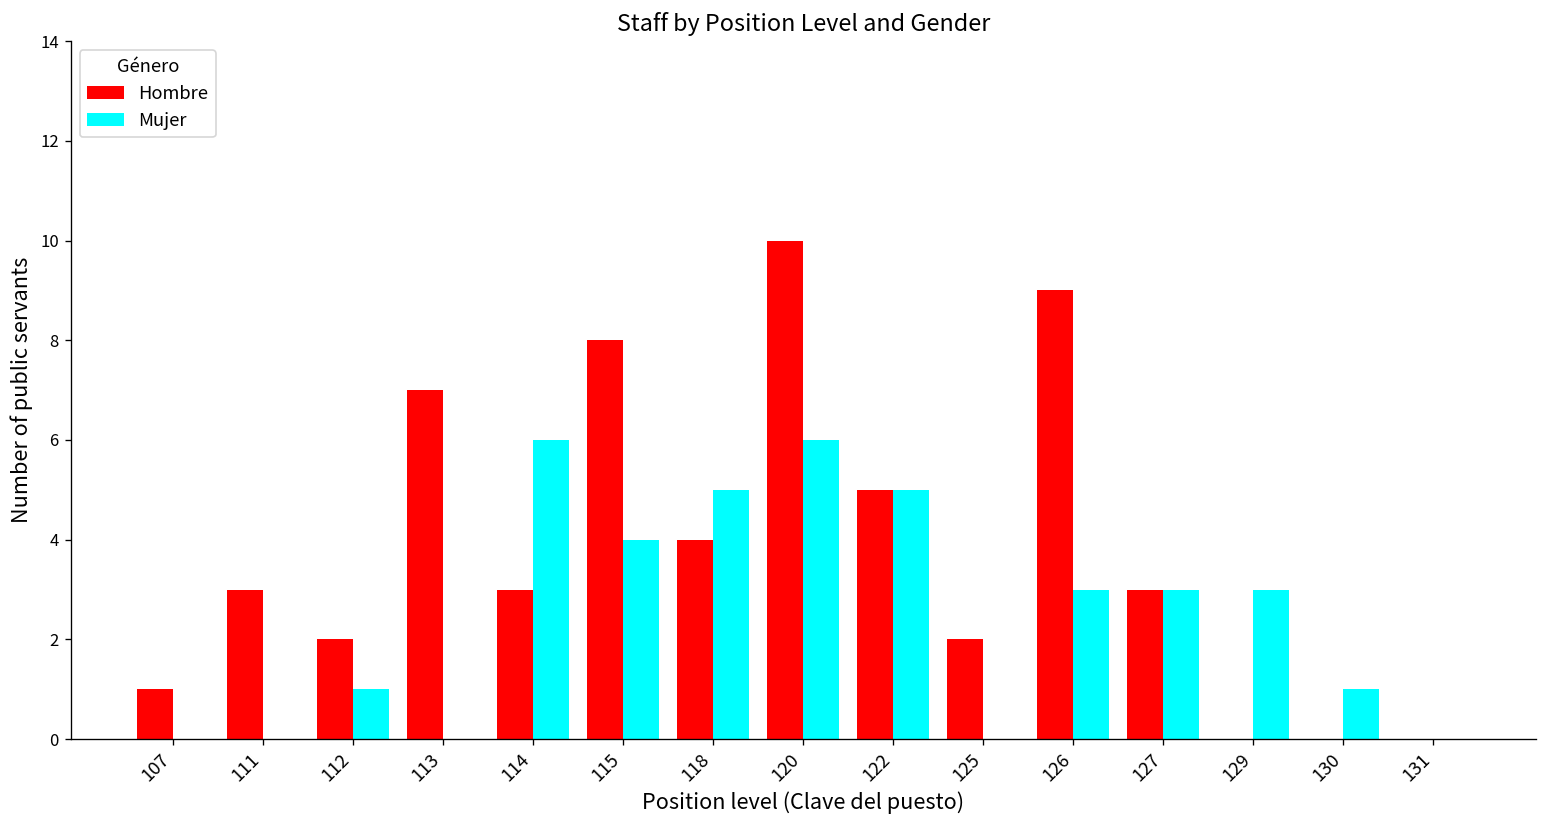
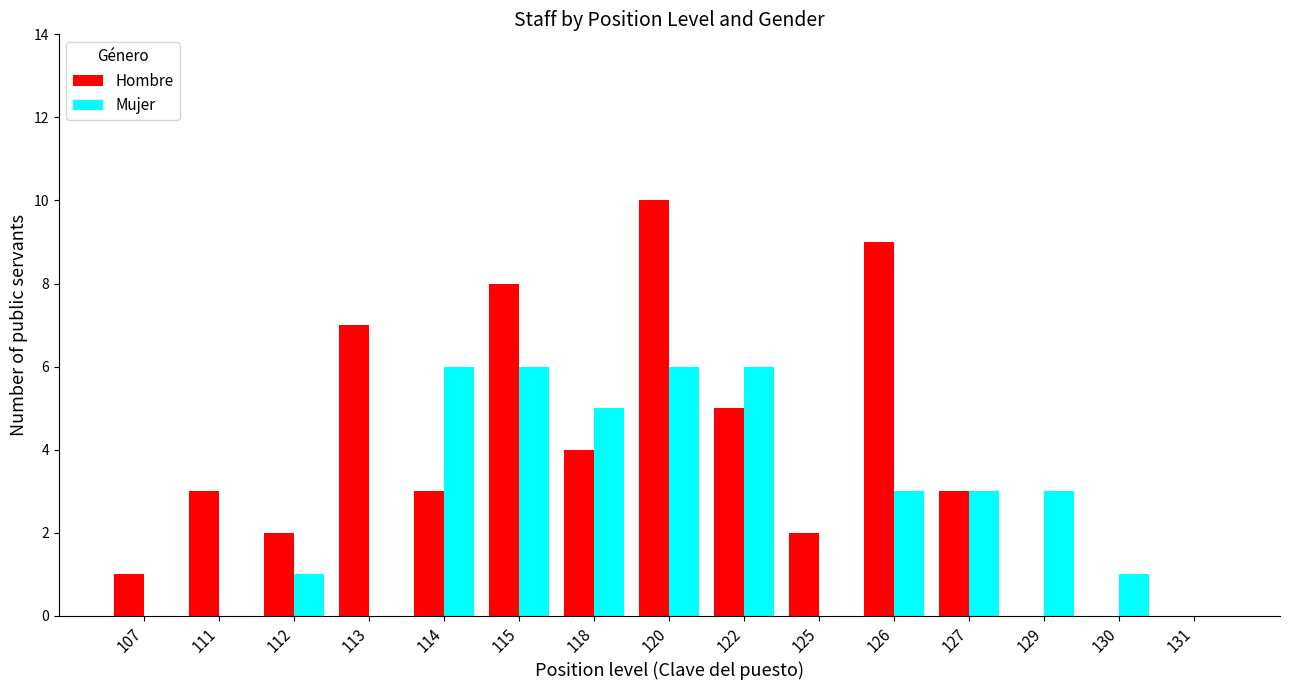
Mujer, 115: 4 -> 6
Mujer, 122: 5 -> 6
